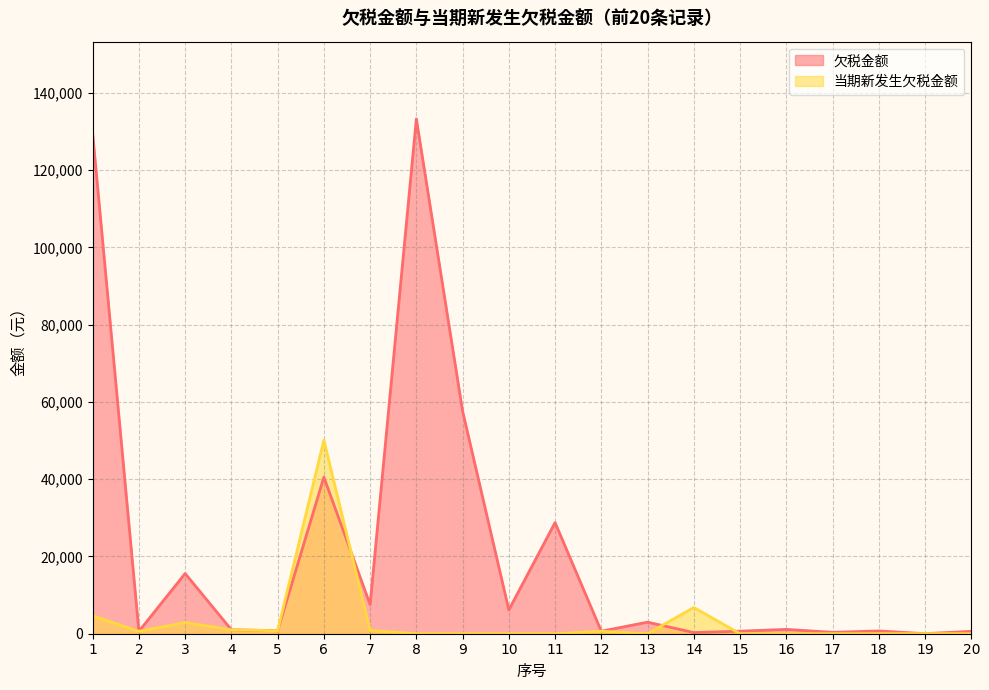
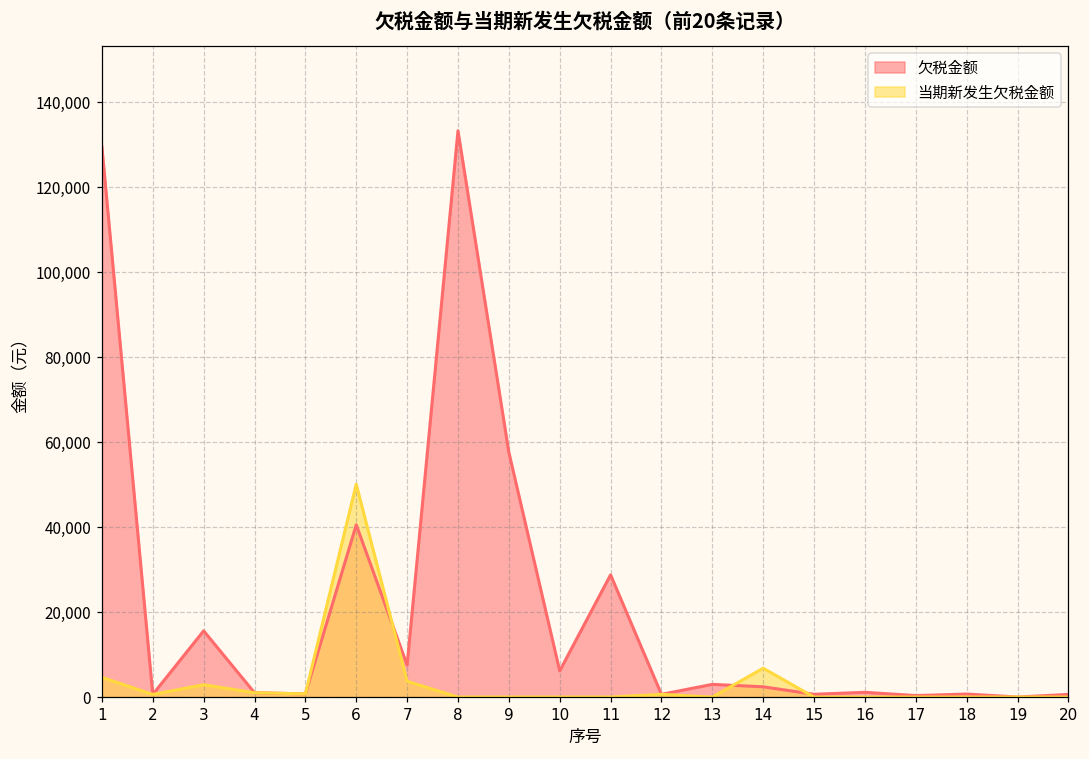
当期新发生欠税金额, 7: 1,000 -> 4,000
欠税金额, 14: 0 -> 2,000
